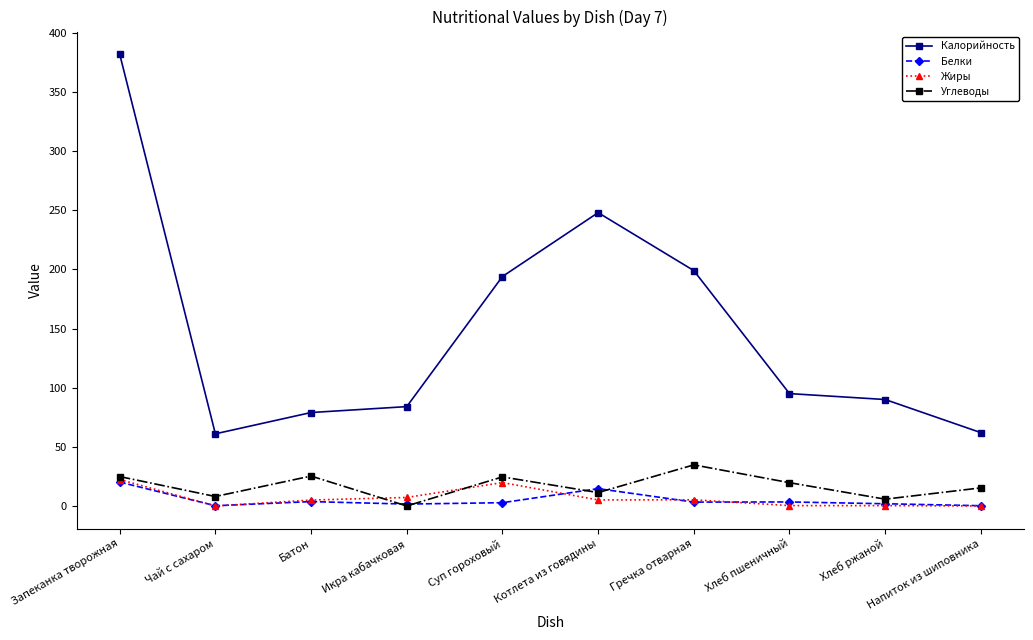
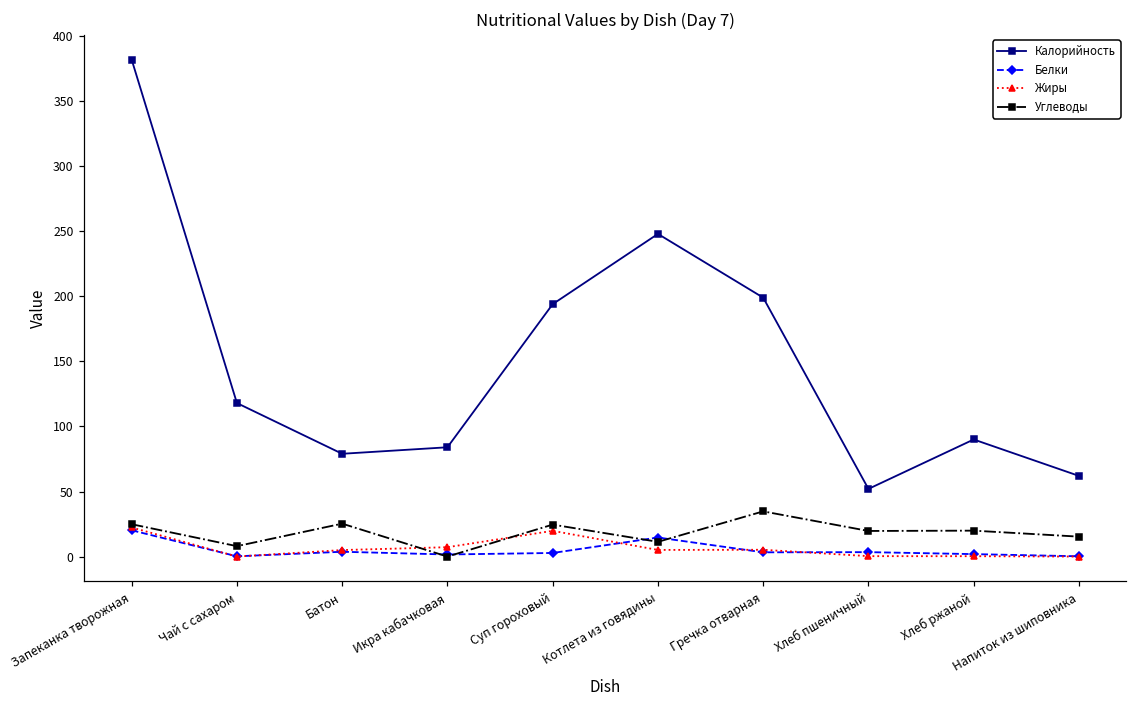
Калорийность, Чай с сахаром: 61 -> 118
Калорийность, Хлеб пшеничный: 95 -> 52
Углеводы, Хлеб ржаной: 6 -> 20
